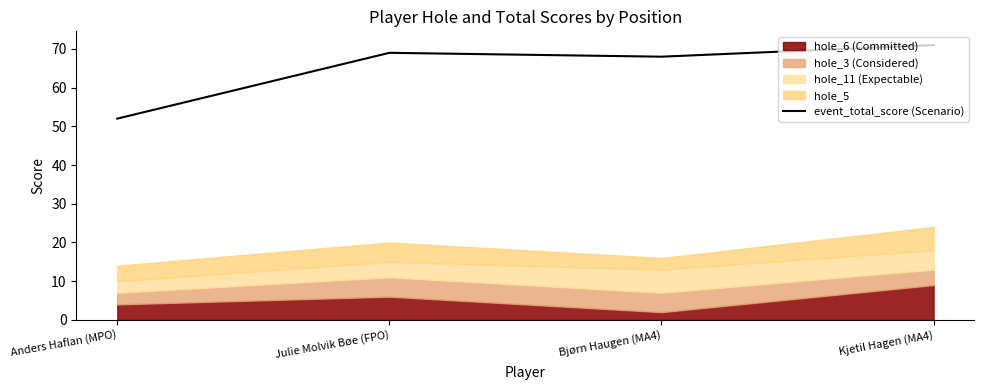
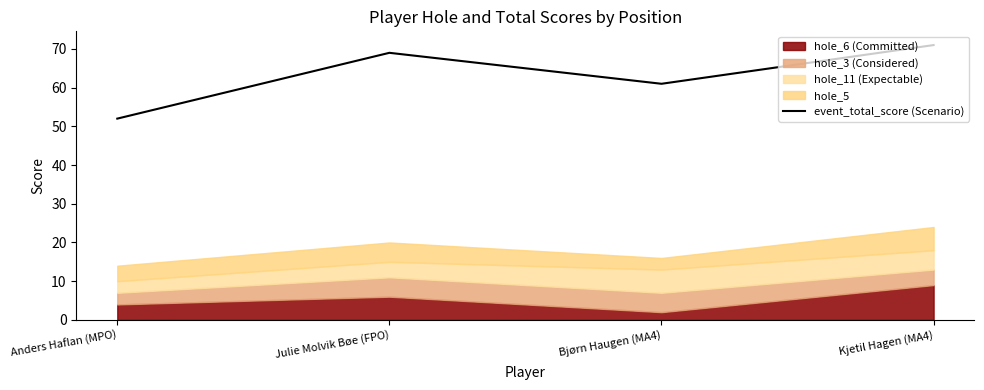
event_total_score (Scenario), Bjørn Haugen (MA4): 68 -> 61
